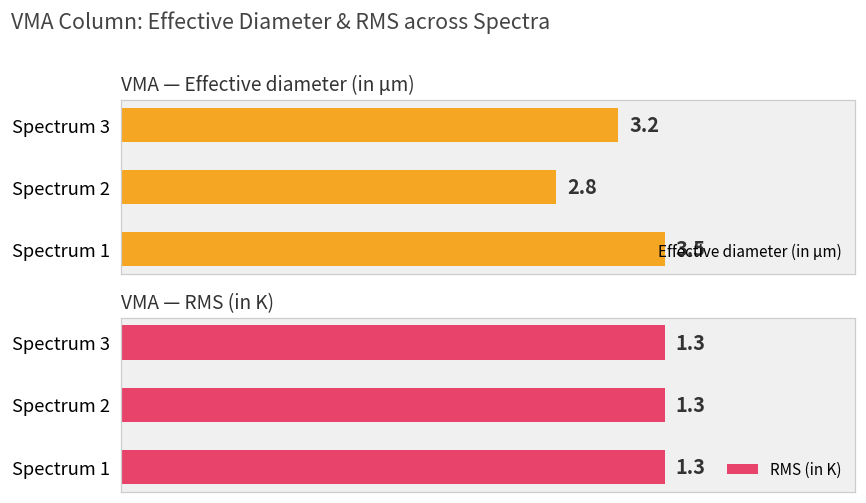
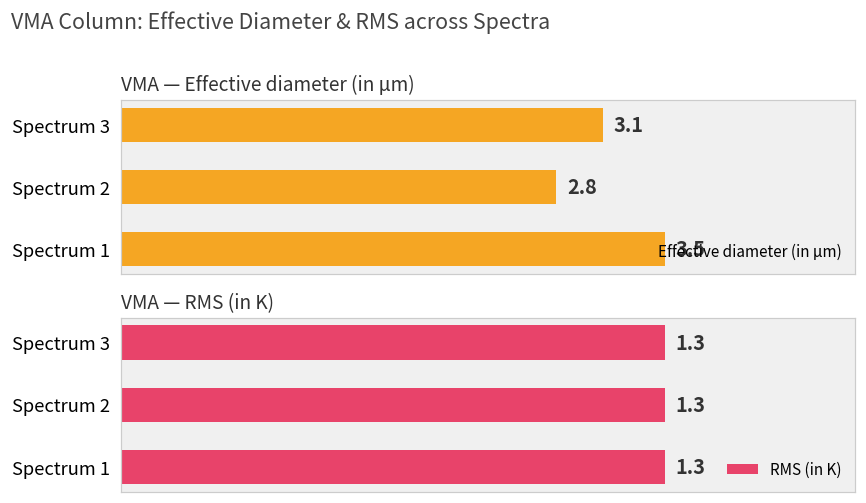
VMA — Effective diameter (in µm), Spectrum 3: 3.2 -> 3.1
